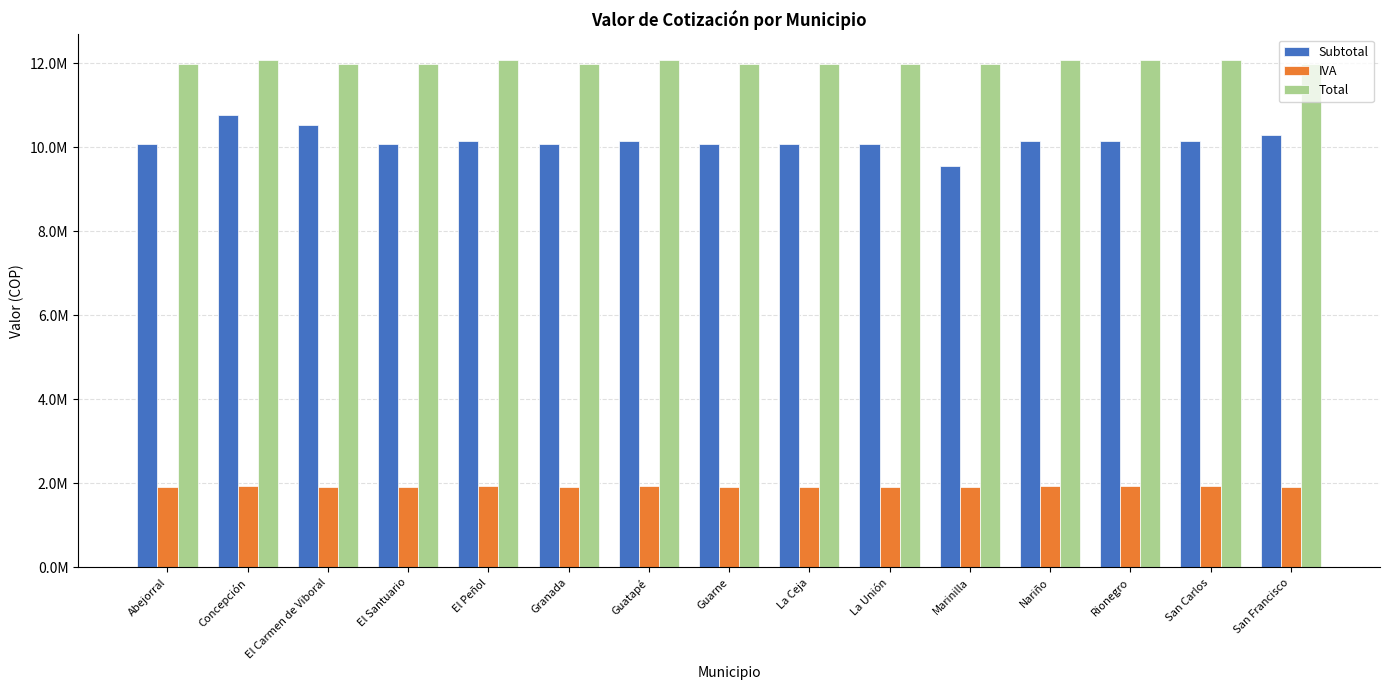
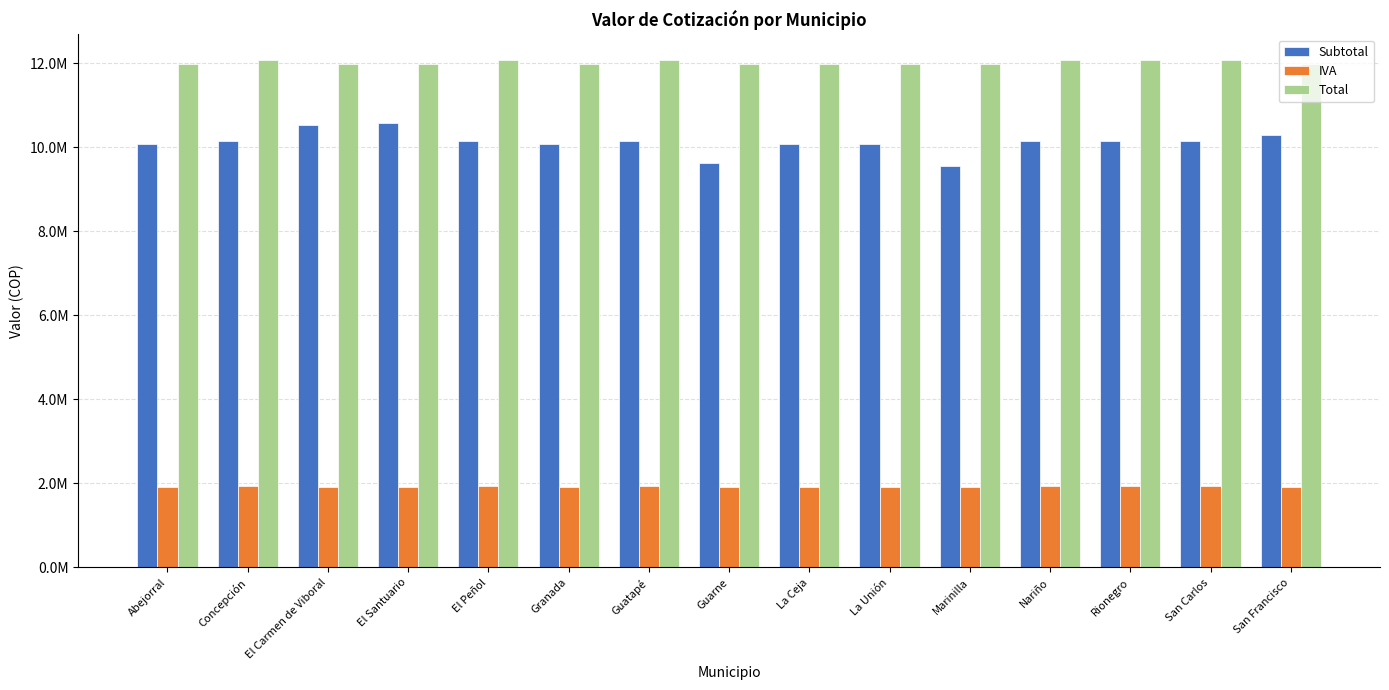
Subtotal, Concepción: 10800000 -> 10100000
Subtotal, El Santuario: 10100000 -> 10600000
Subtotal, Guarne: 10100000 -> 9600000
